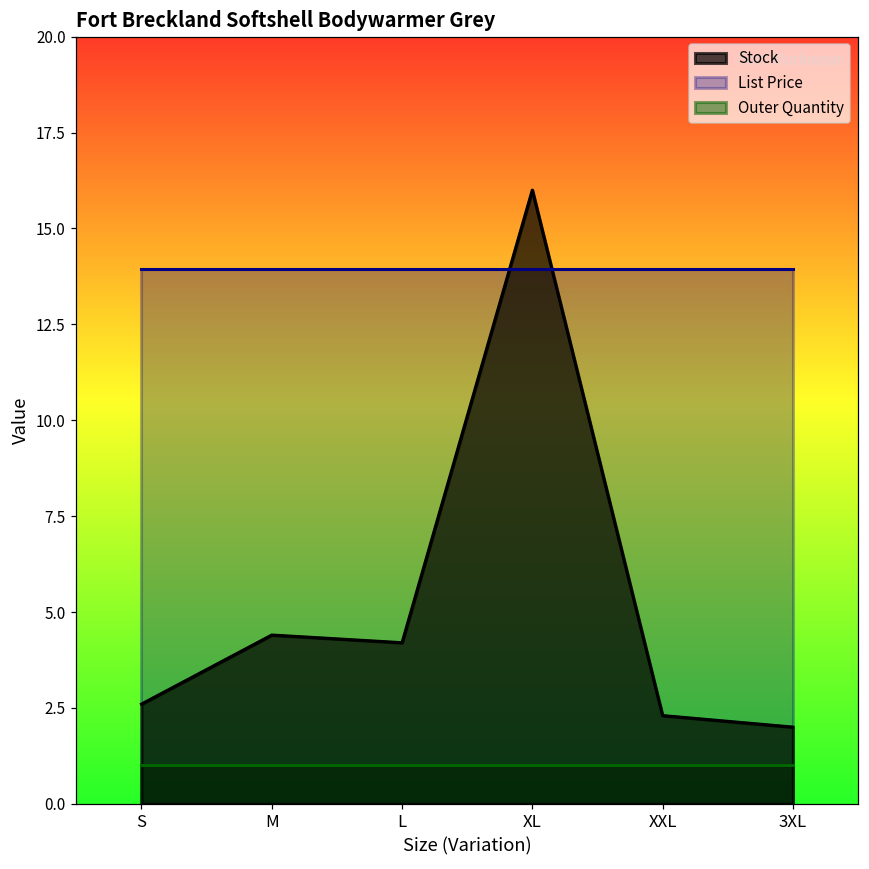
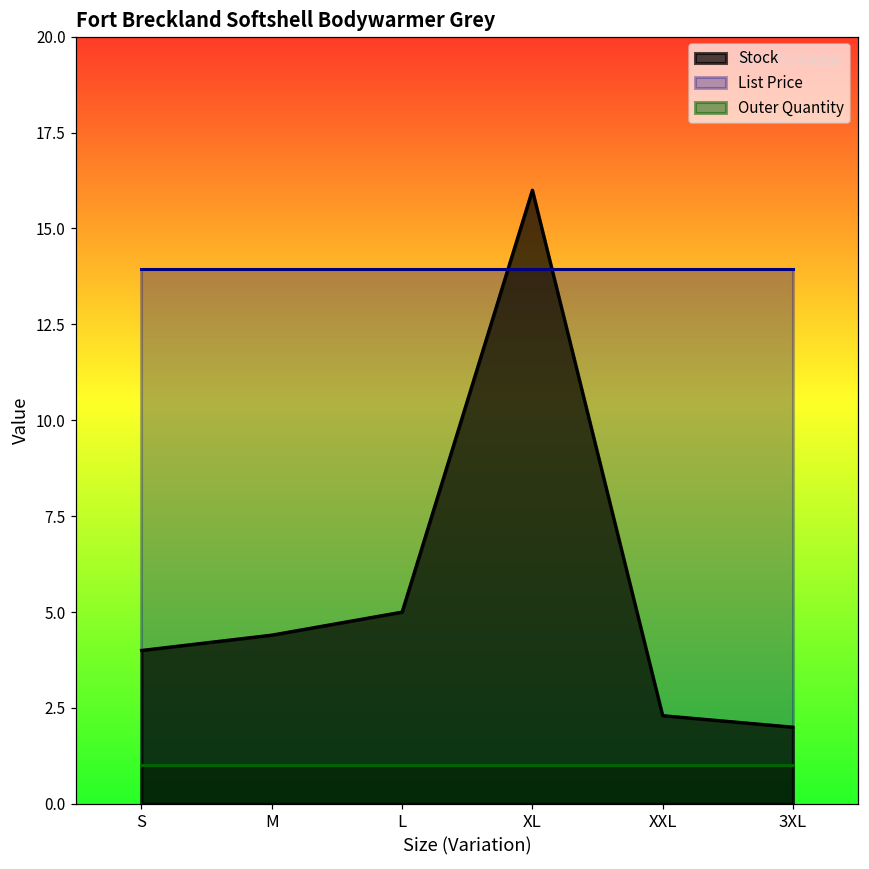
Stock, S: 2.6 -> 4.0
Stock, L: 4.2 -> 5.0
